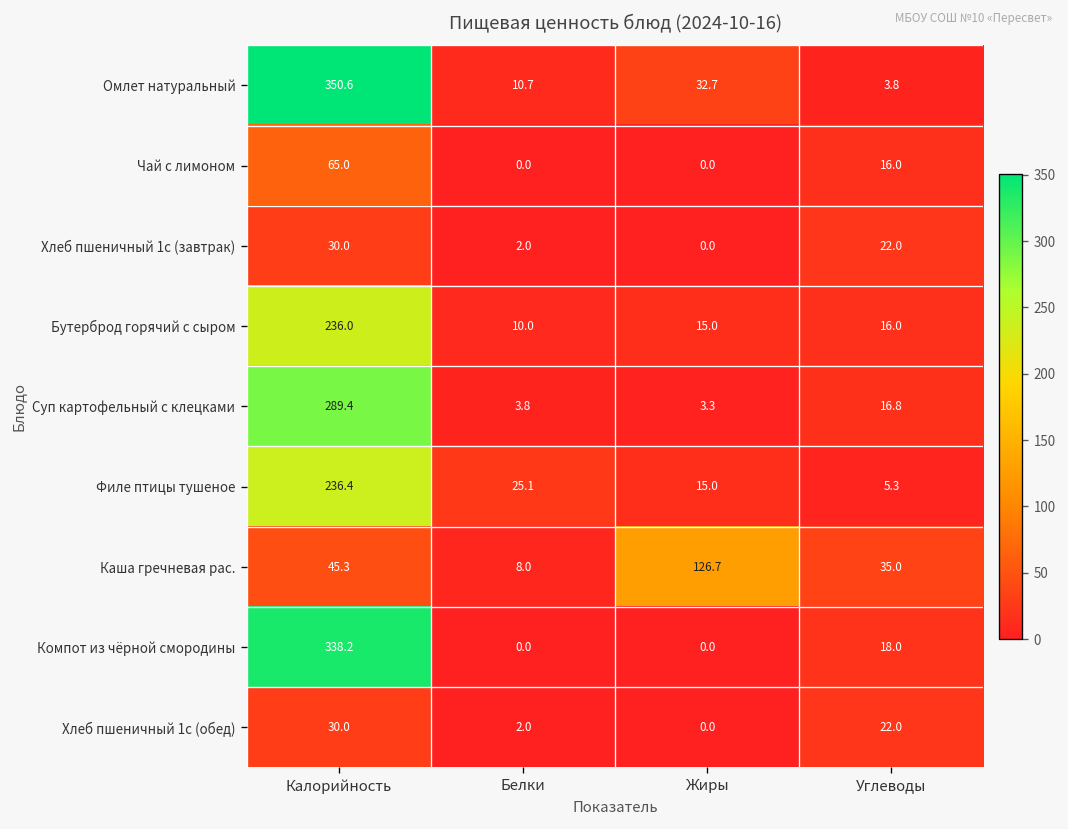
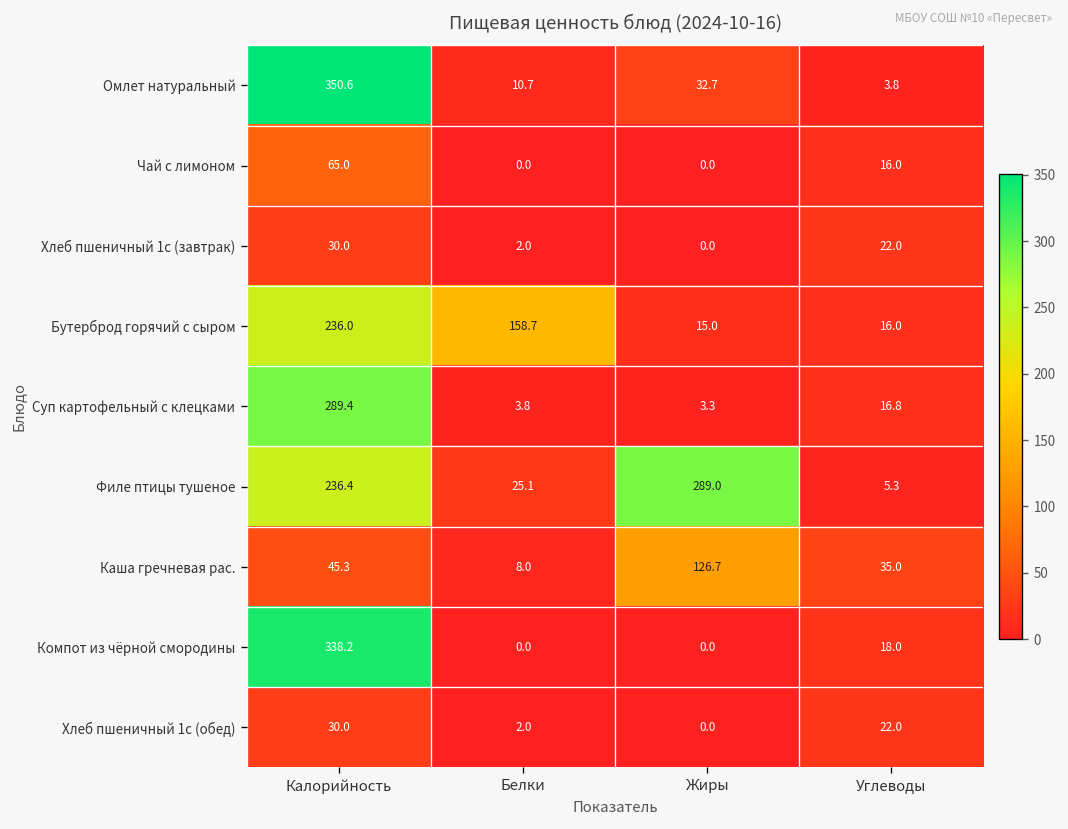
Бутерброд горячий с сыром, Белки: 10.0 -> 158.7
Филе птицы тушеное, Жиры: 15.0 -> 289.0
